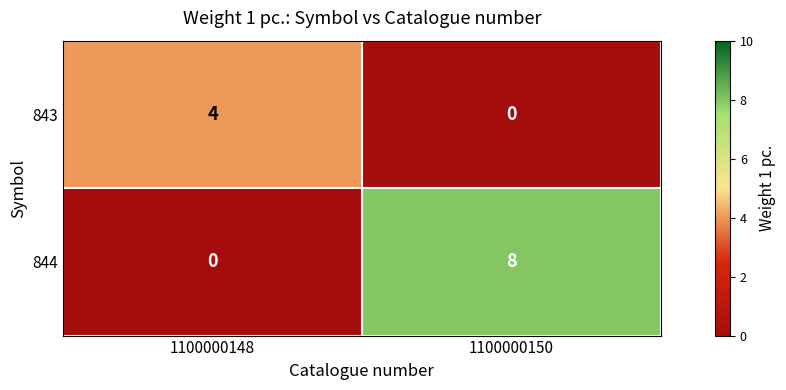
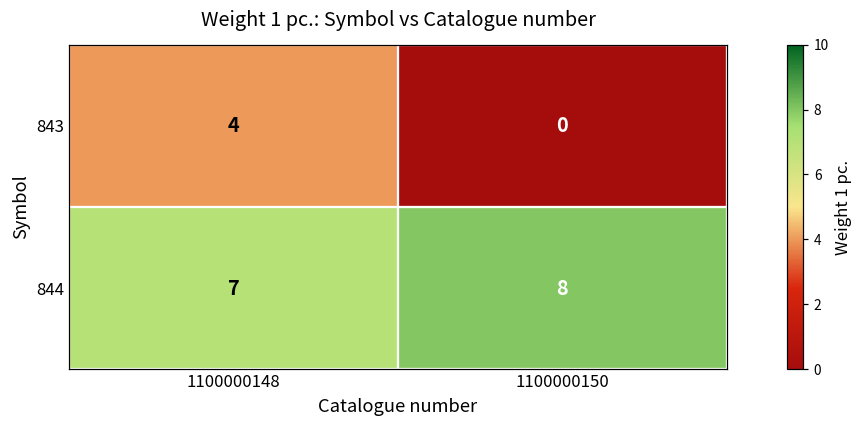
844, 1100000148: 0 -> 7
